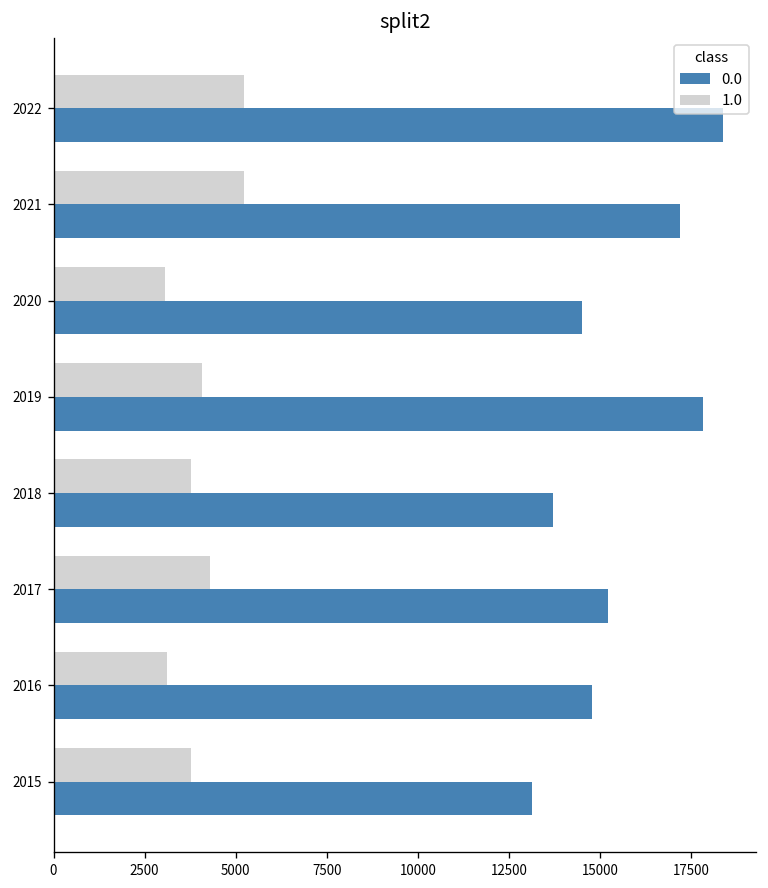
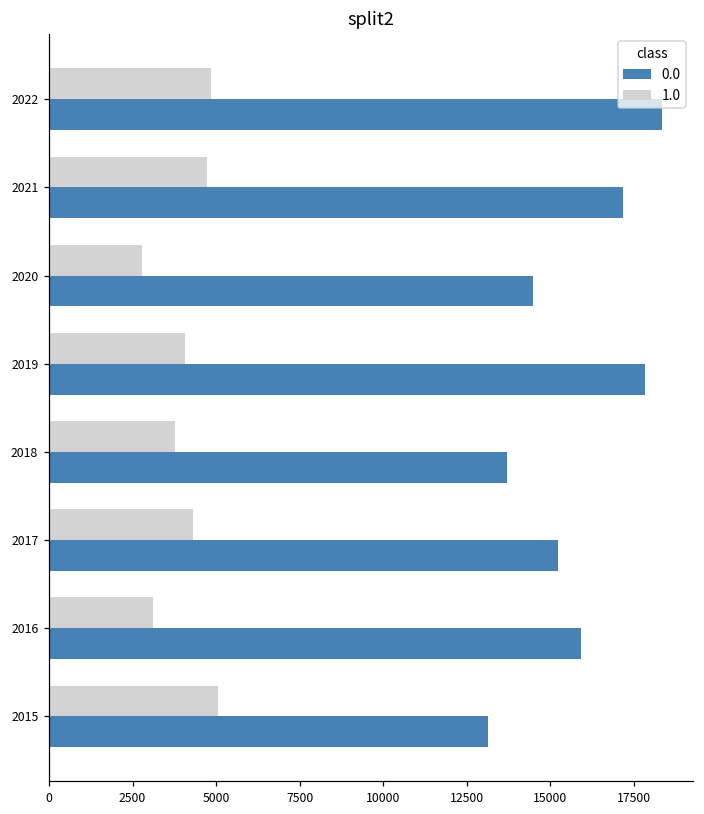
1.0, 2022: 5200 -> 4900
1.0, 2021: 5200 -> 4700
1.0, 2020: 3000 -> 2800
0.0, 2016: 14800 -> 15900
1.0, 2015: 3800 -> 5100
